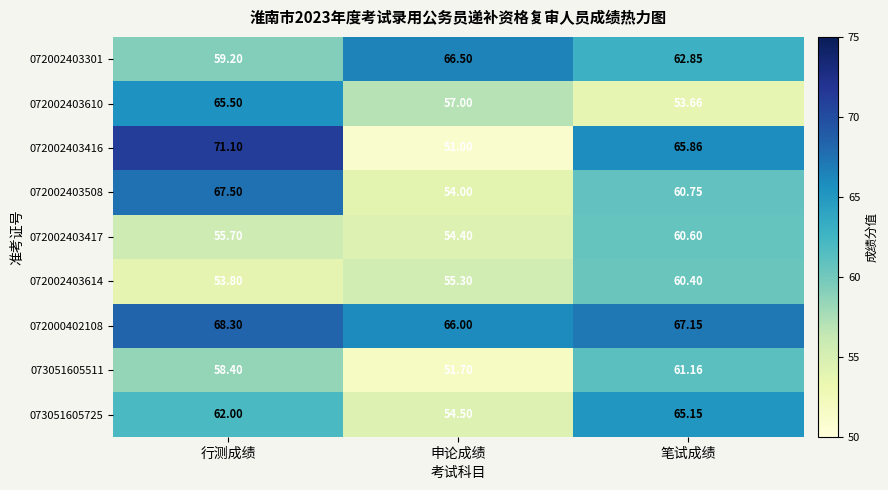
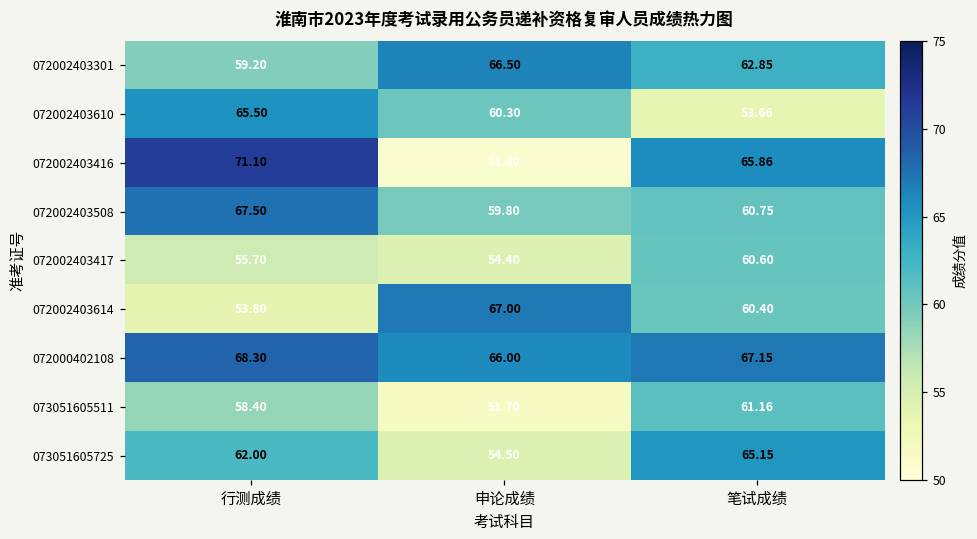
072002403610, 申论成绩: 57.00 -> 60.30
072002403508, 申论成绩: 54.00 -> 59.80
072002403614, 申论成绩: 55.30 -> 67.00
